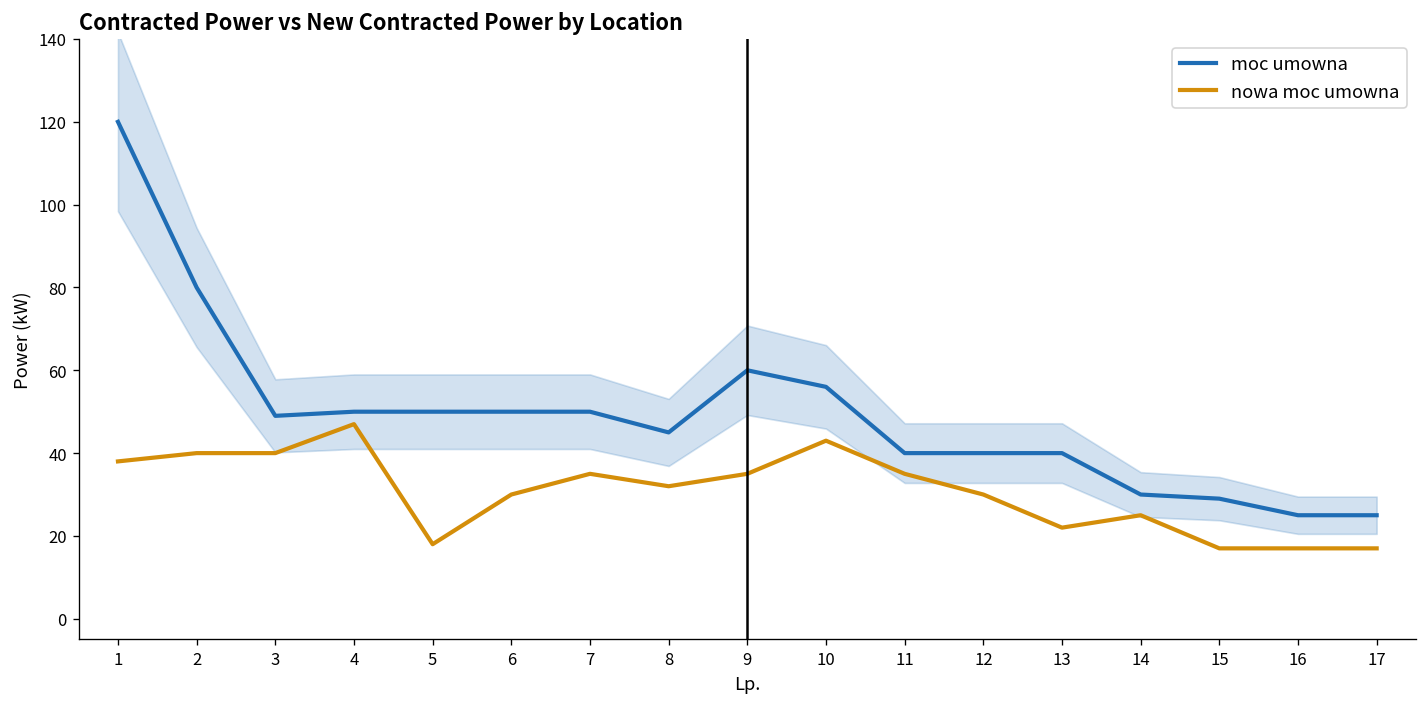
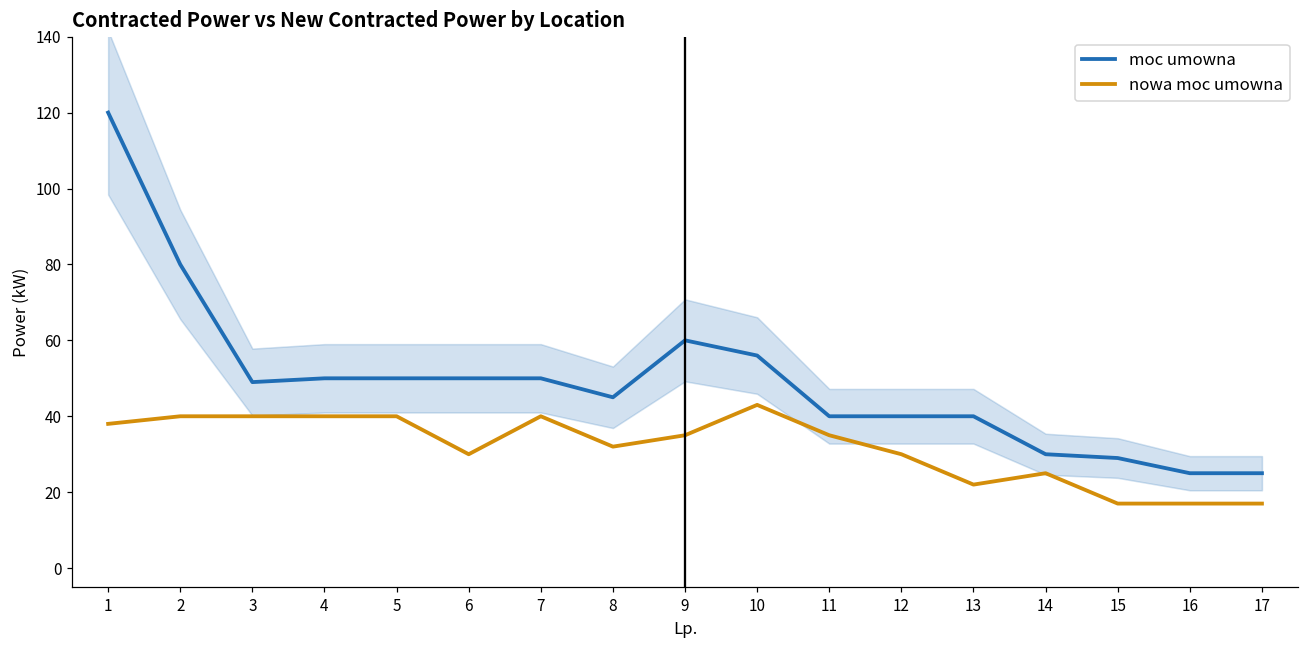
nowa moc umowna, 4: 47 -> 40
nowa moc umowna, 5: 18 -> 40
nowa moc umowna, 7: 35 -> 40
